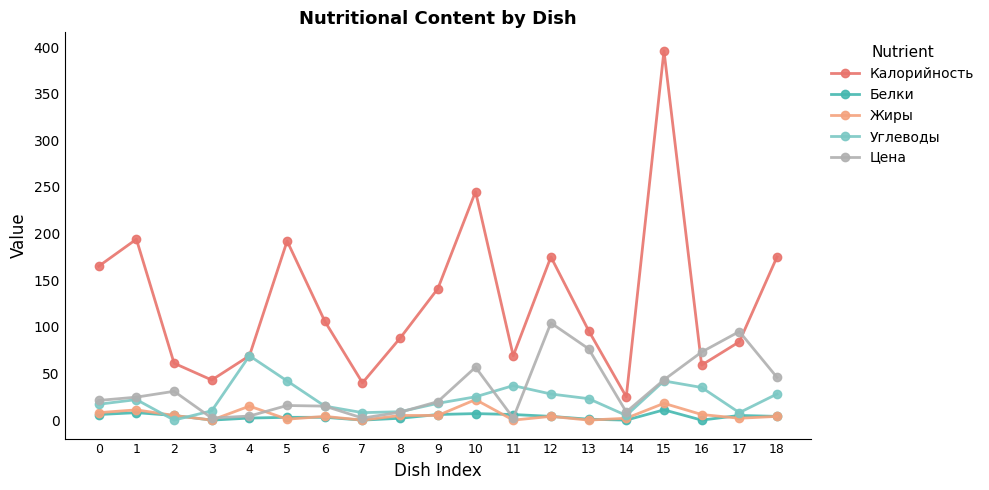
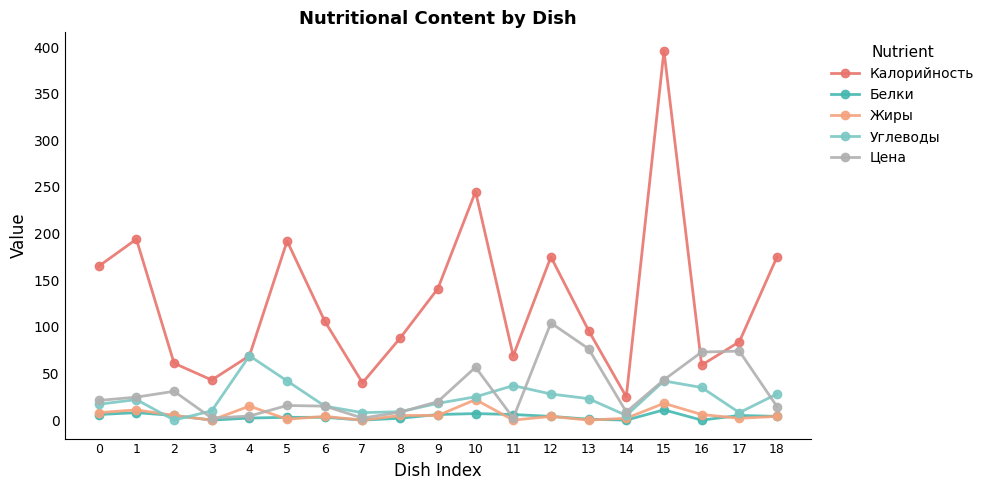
Цена, 17: 100 -> 70
Цена, 18: 50 -> 10
